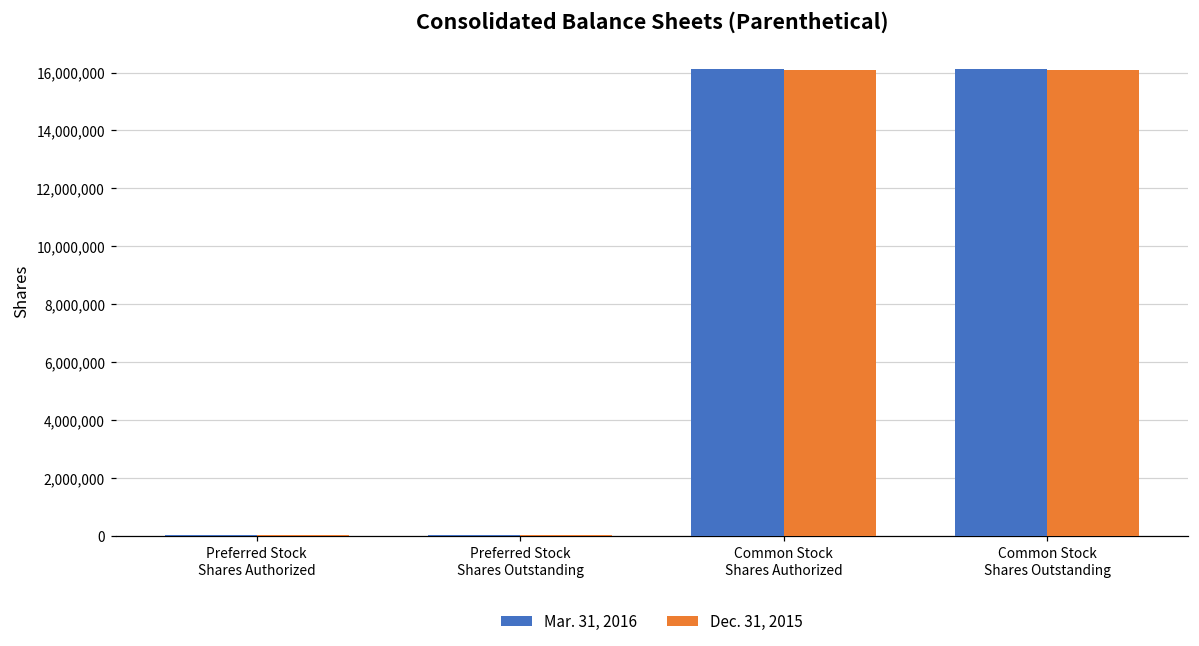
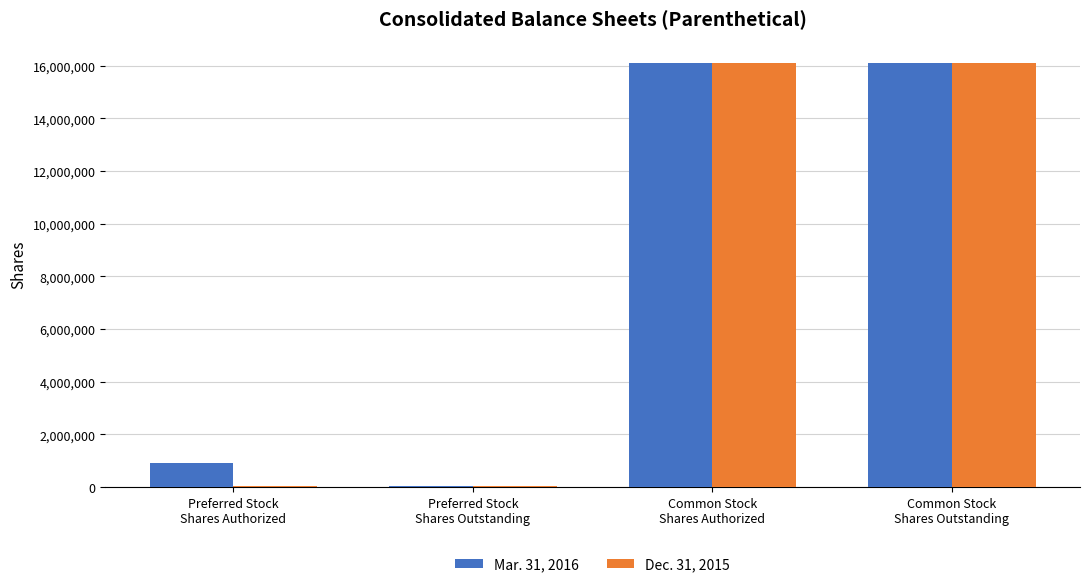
Mar. 31, 2016, Preferred Stock Shares Authorized: 0 -> 900,000
